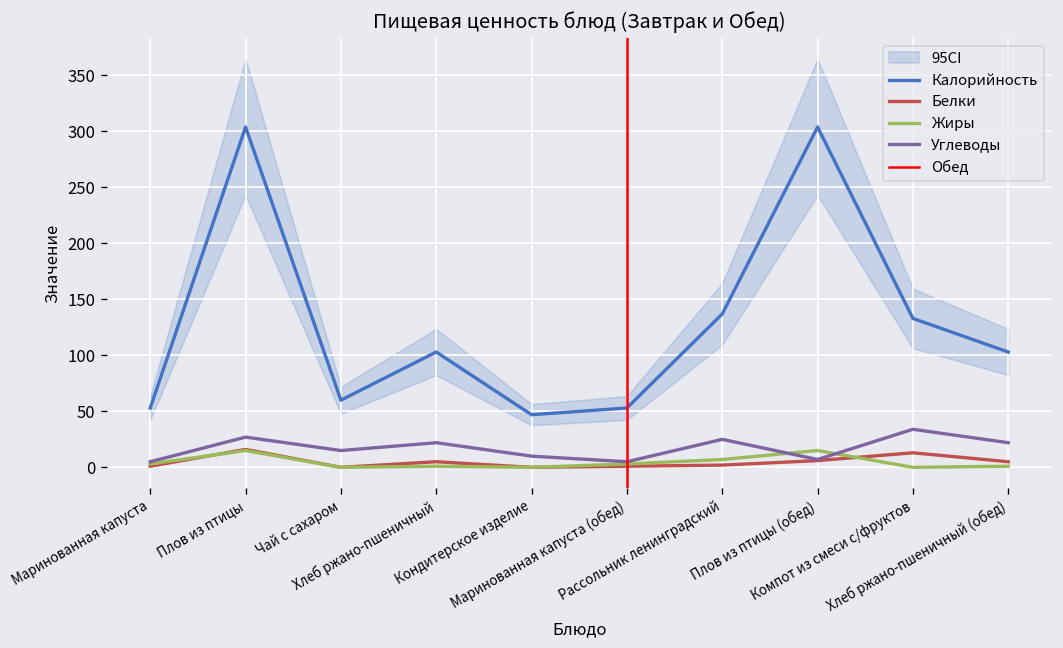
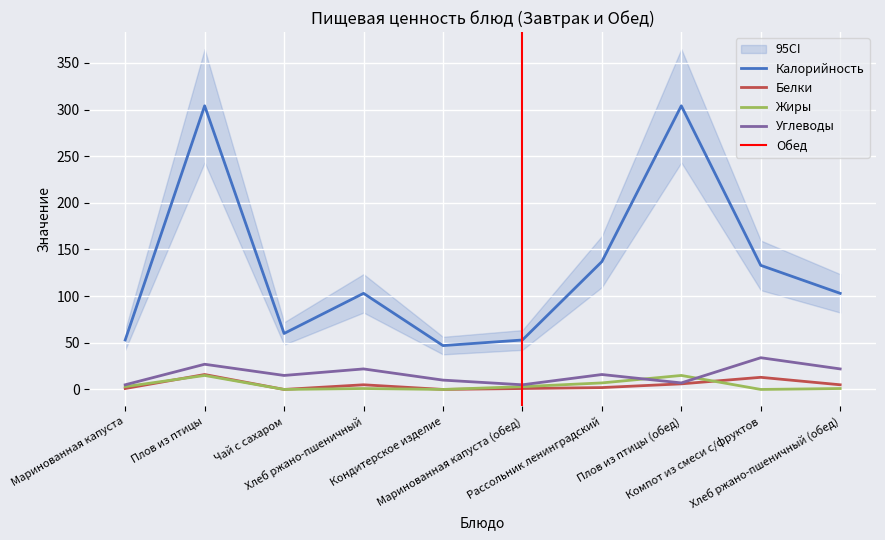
Углеводы, Рассольник ленинградский: 30 -> 20
